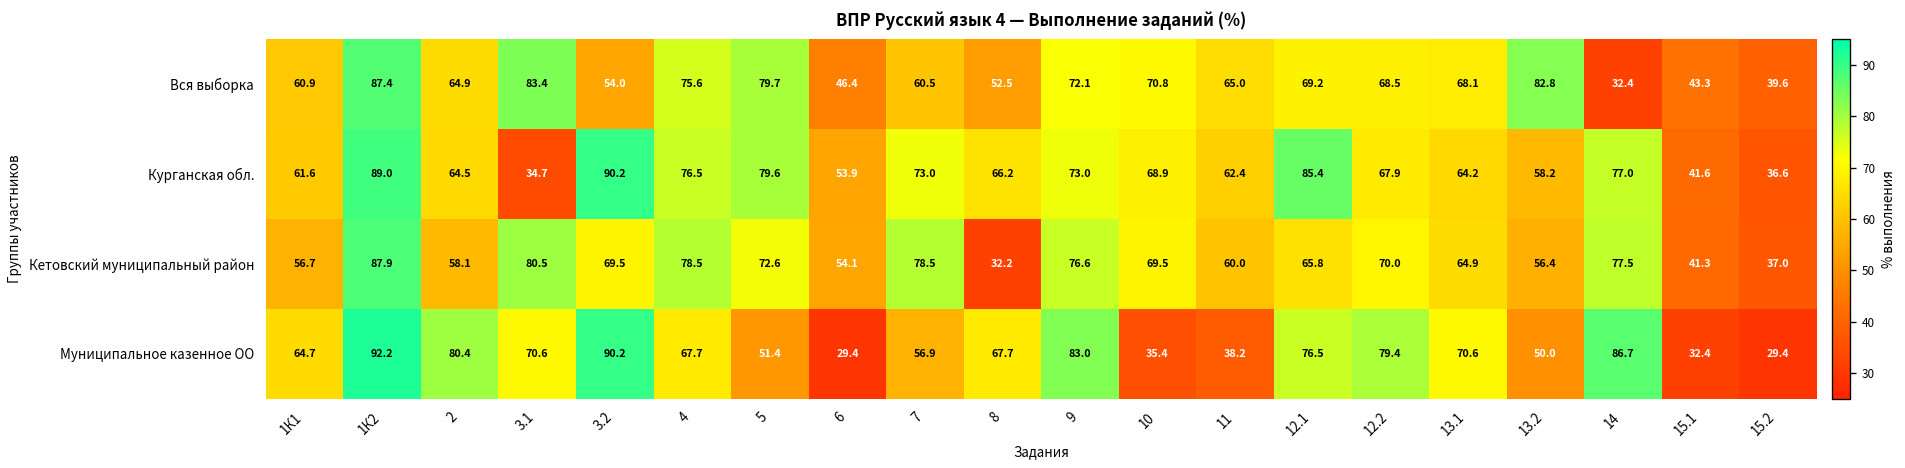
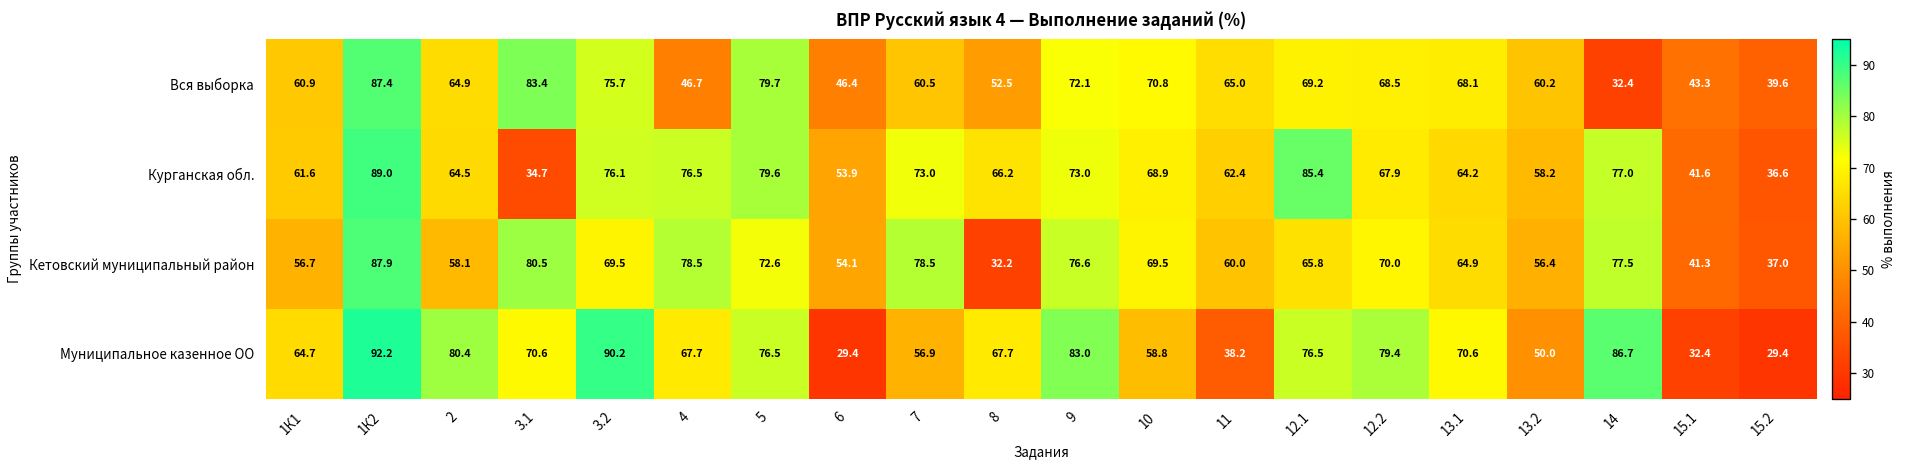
Вся выборка, 3.2: 54.0 -> 75.7
Вся выборка, 4: 75.6 -> 46.7
Вся выборка, 13.2: 82.8 -> 60.2
Курганская обл., 3.2: 90.2 -> 76.1
Муниципальное казенное ОО, 5: 51.4 -> 76.5
Муниципальное казенное ОО, 10: 35.4 -> 58.8
